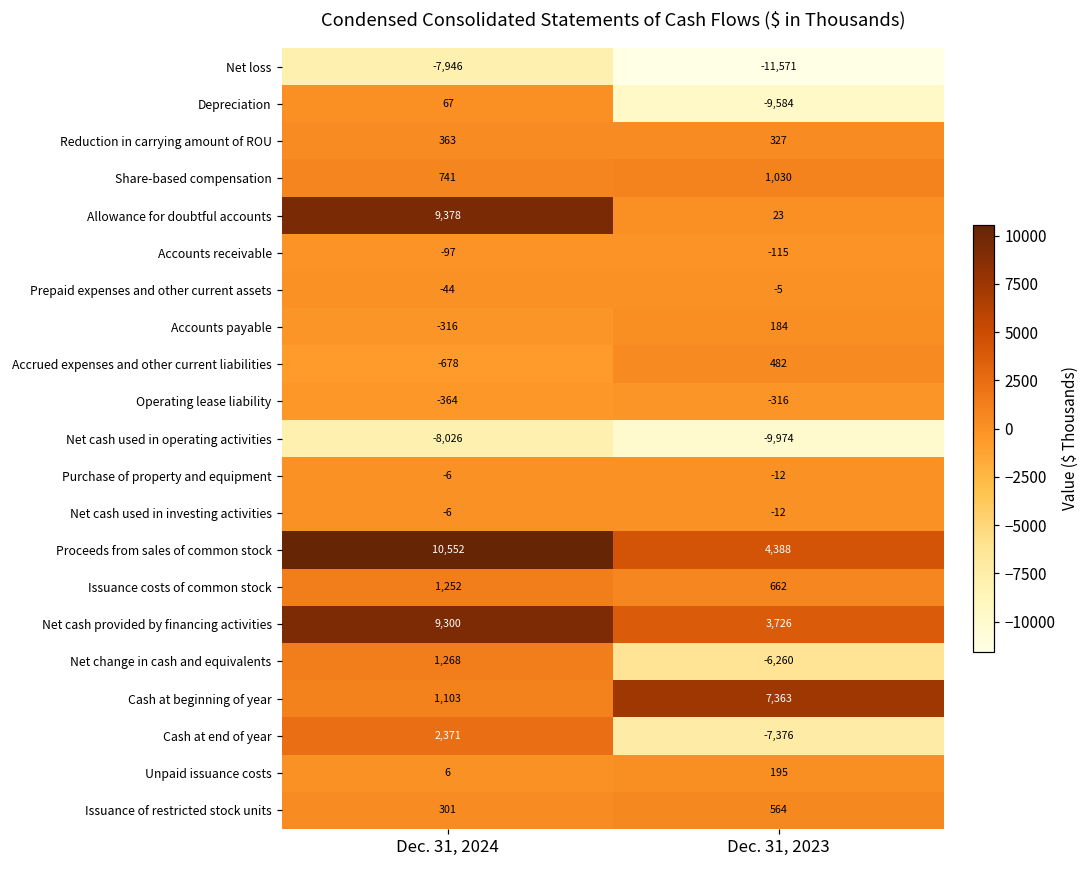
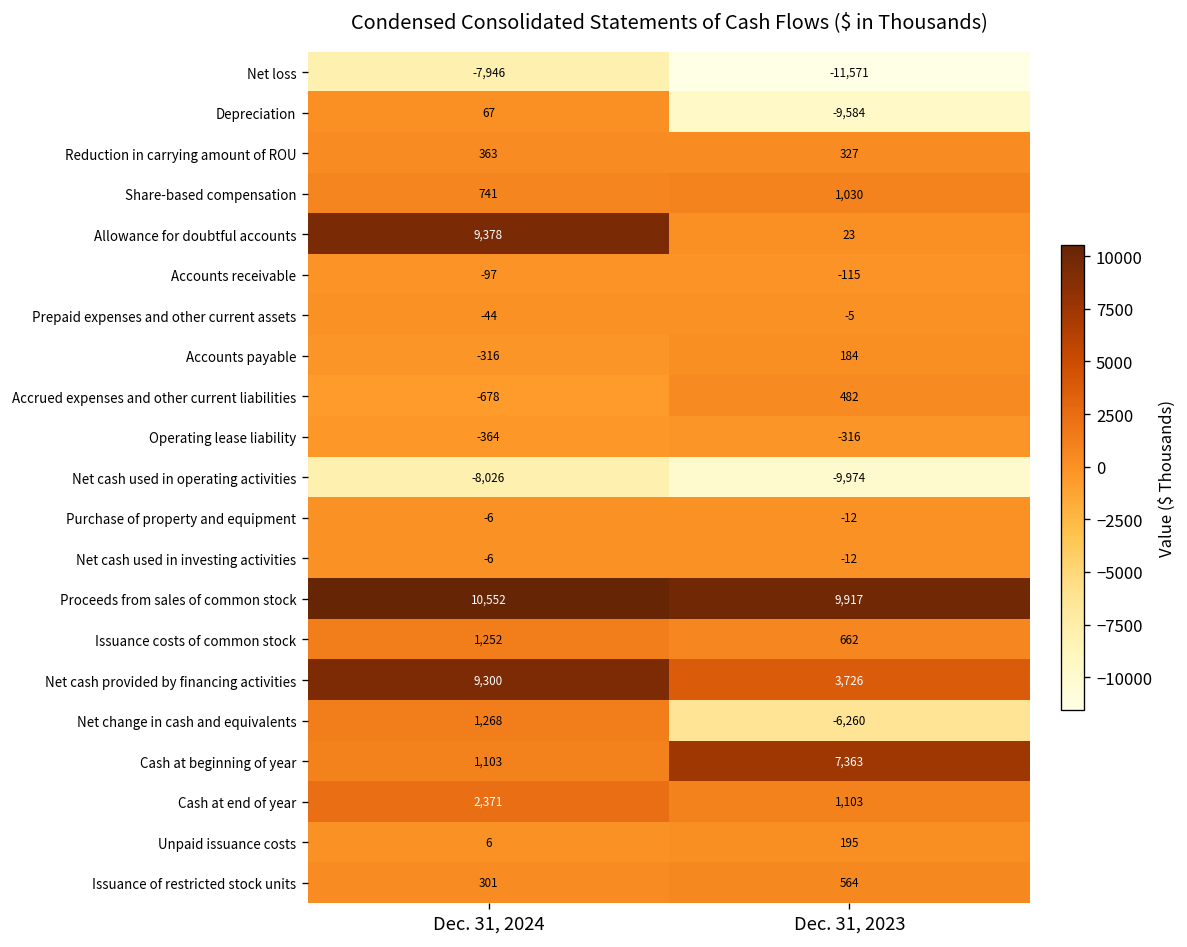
Proceeds from sales of common stock, Dec. 31, 2023: 4,388 -> 9,917
Cash at end of year, Dec. 31, 2023: -7,376 -> 1,103
